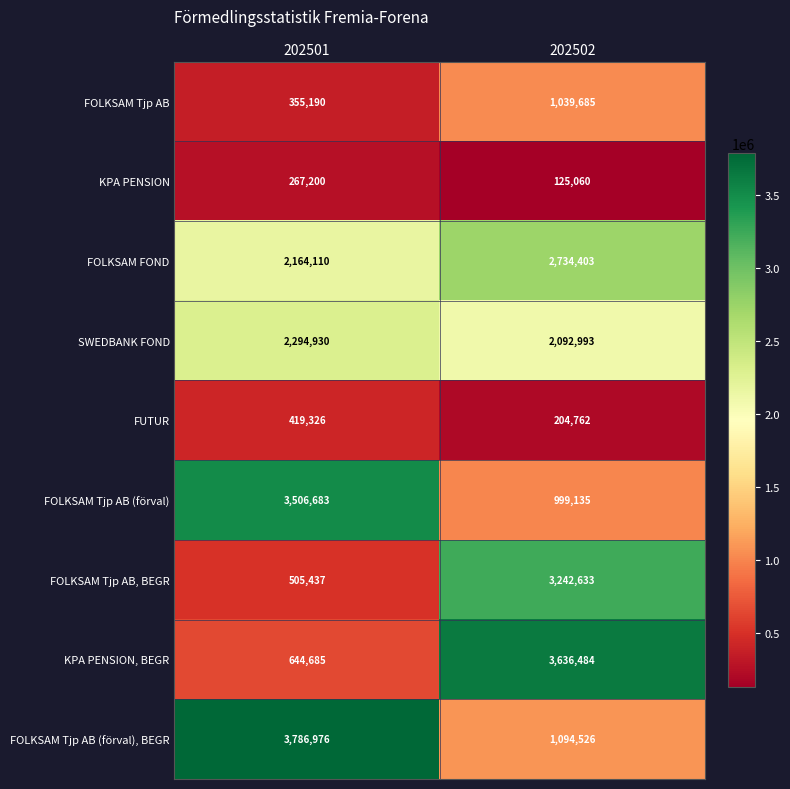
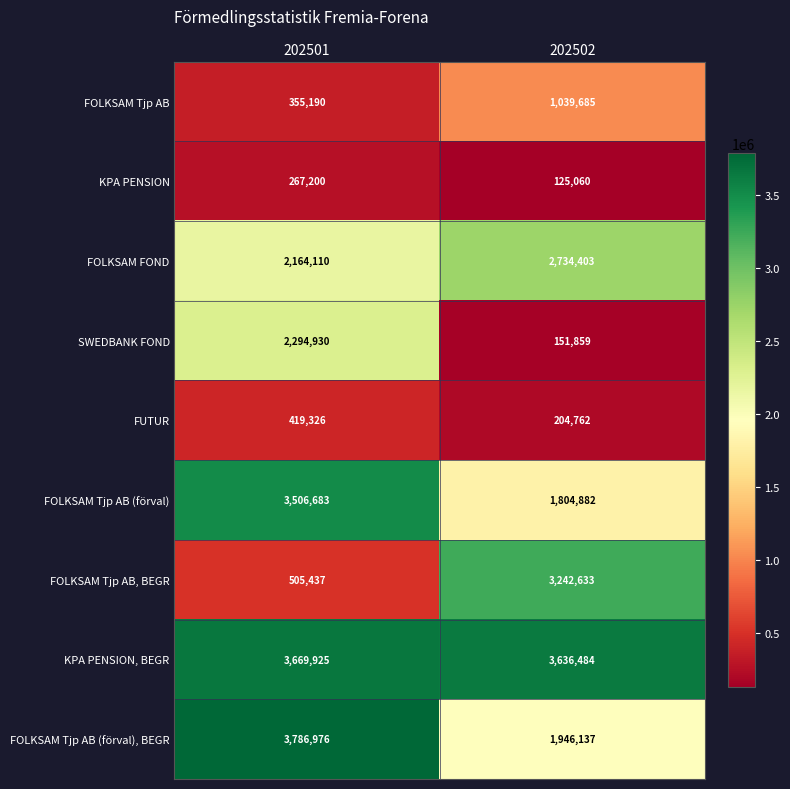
SWEDBANK FOND, 202502: 2,092,993 -> 151,859
FOLKSAM Tjp AB (förval), 202502: 999,135 -> 1,804,882
KPA PENSION, BEGR, 202501: 644,685 -> 3,669,925
FOLKSAM Tjp AB (förval), BEGR, 202502: 1,094,526 -> 1,946,137
